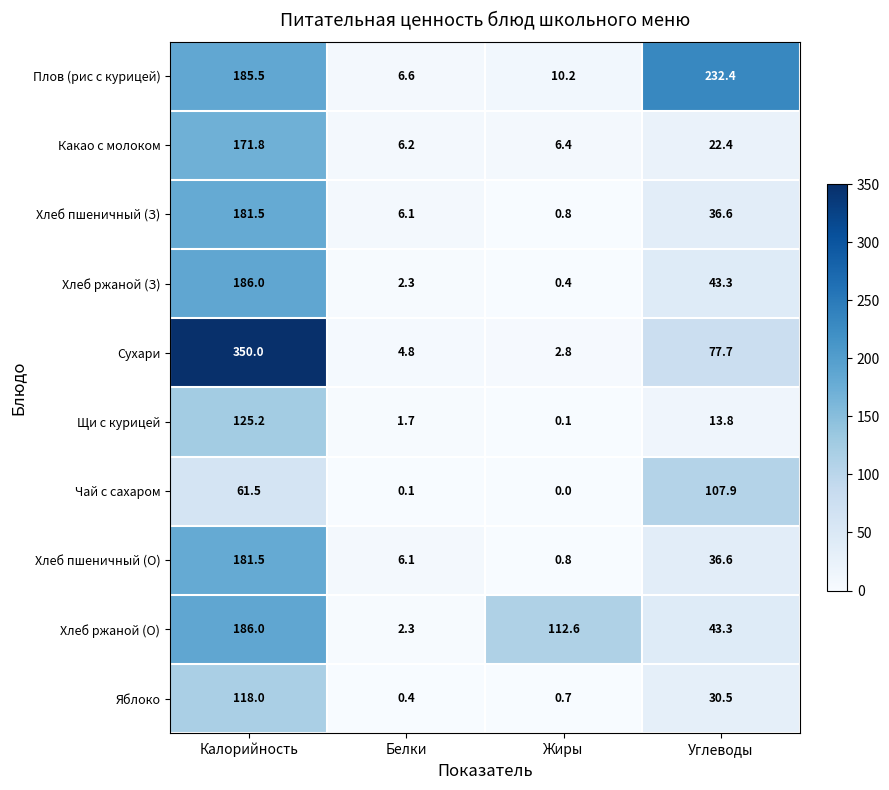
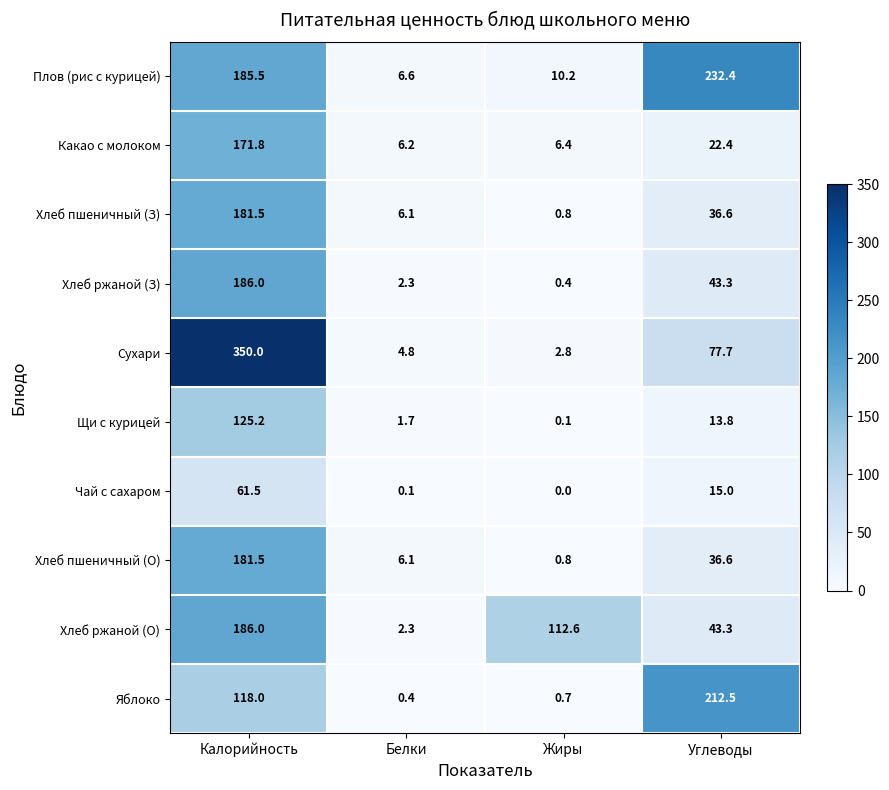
Чай с сахаром, Углеводы: 107.9 -> 15.0
Яблоко, Углеводы: 30.5 -> 212.5
